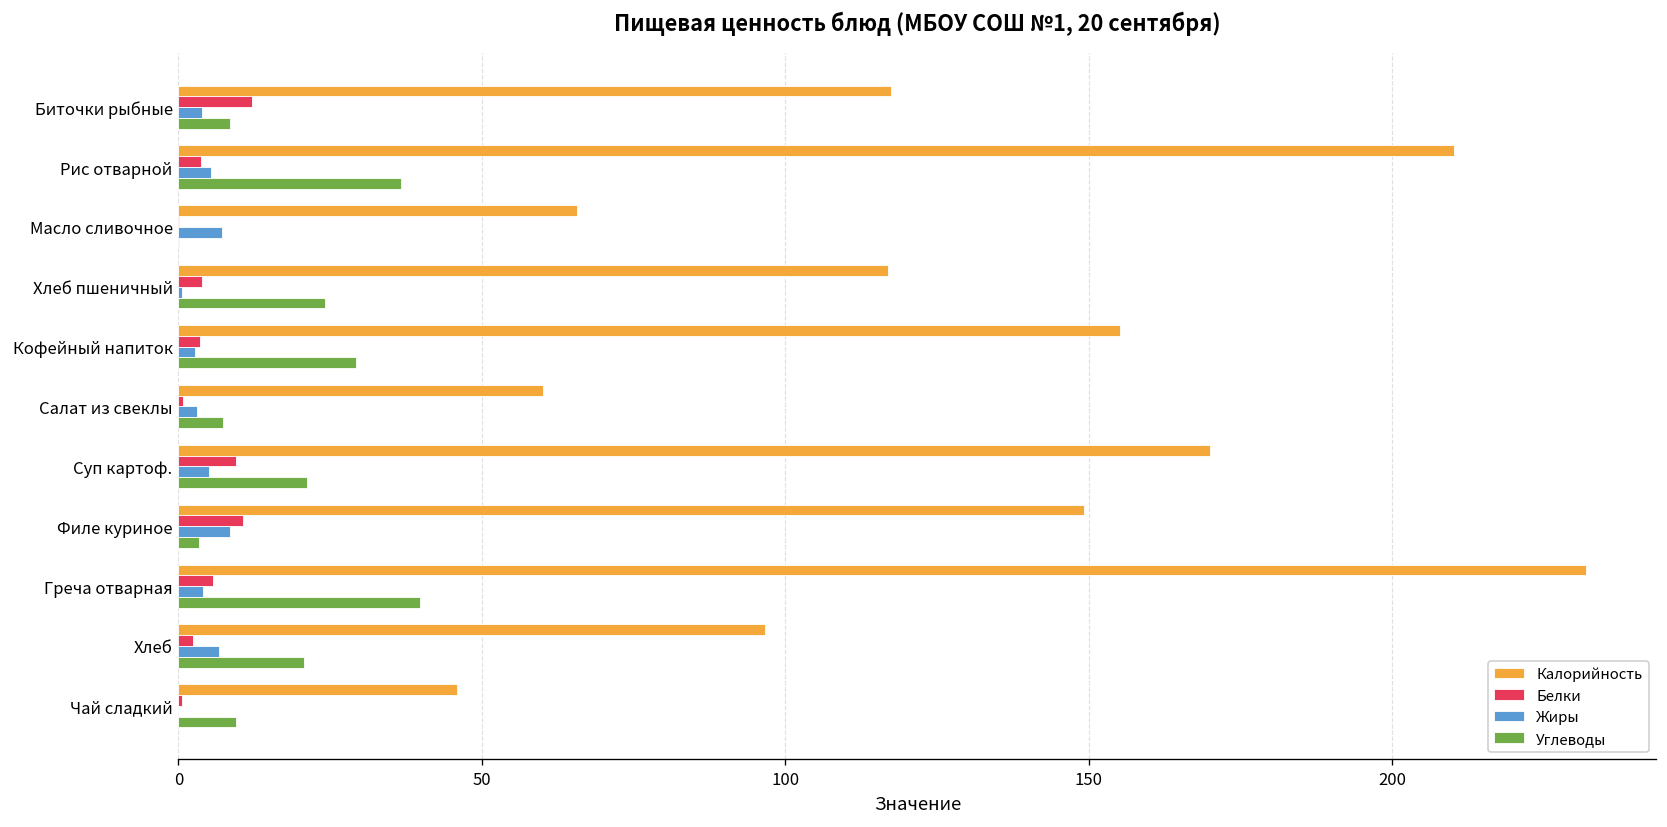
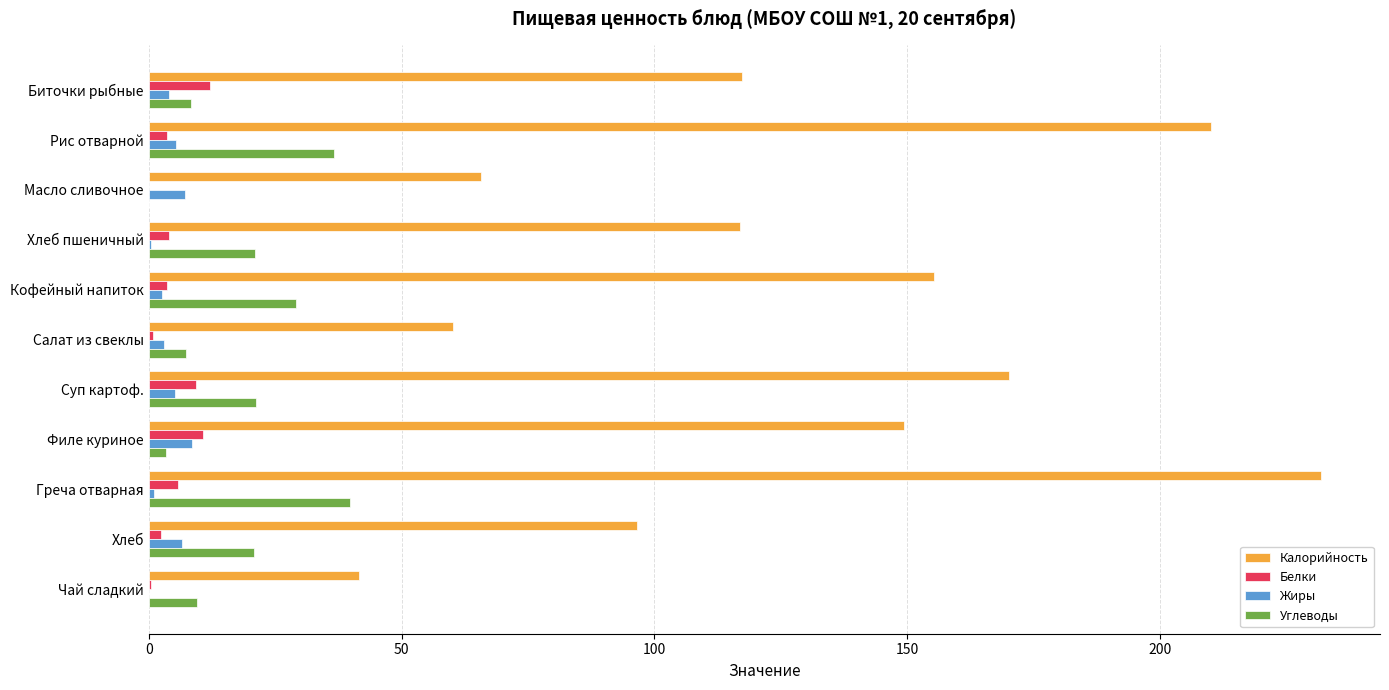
Углеводы, Хлеб пшеничный: 24 -> 21
Жиры, Греча отварная: 4 -> 1
Калорийность, Чай сладкий: 46 -> 42
